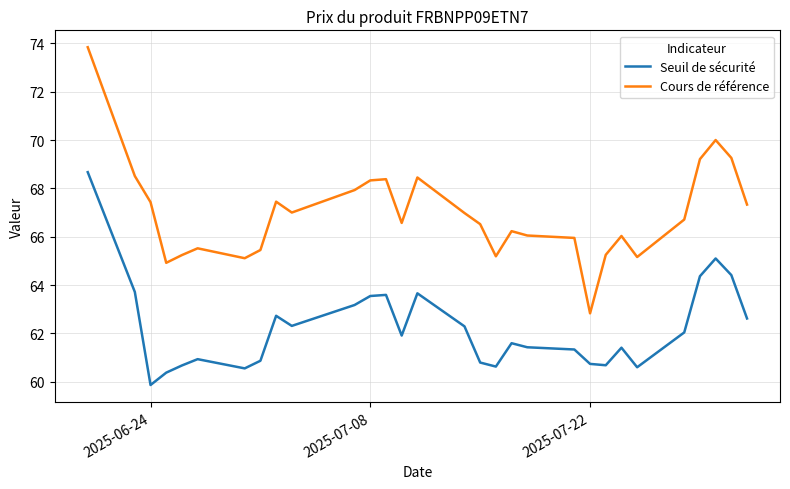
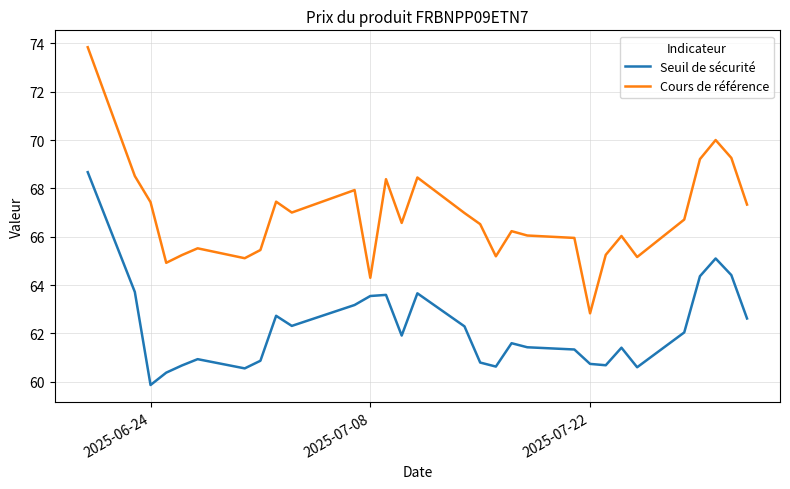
Cours de référence, 2025-07-08: 68.3 -> 64.3
